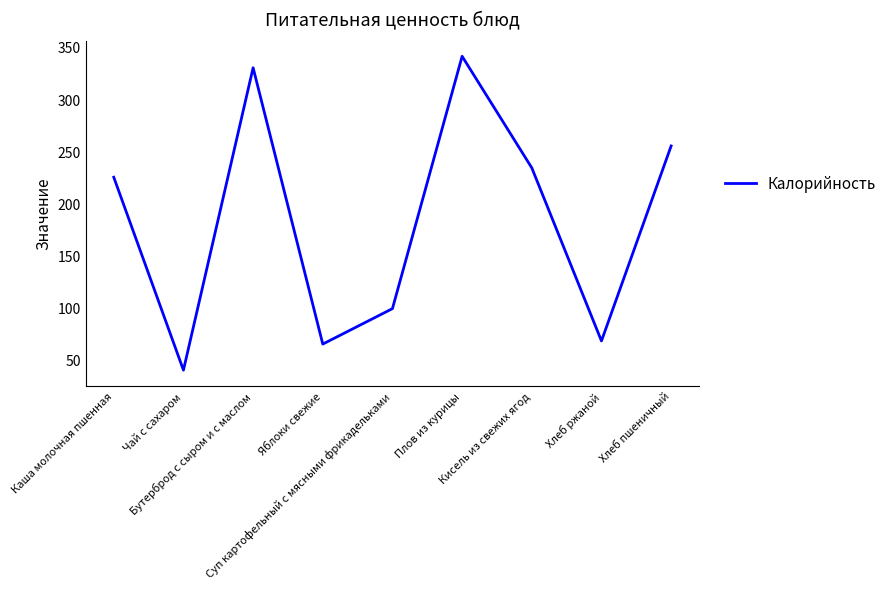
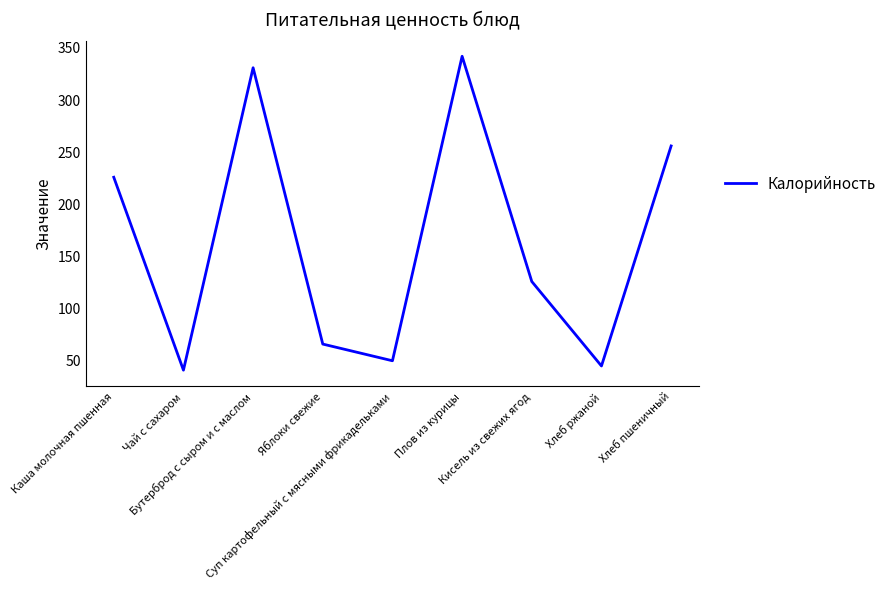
Суп картофельный с мясными фрикадельками: 99 -> 49
Кисель из свежих ягод: 234 -> 125
Хлеб ржаной: 68 -> 44
